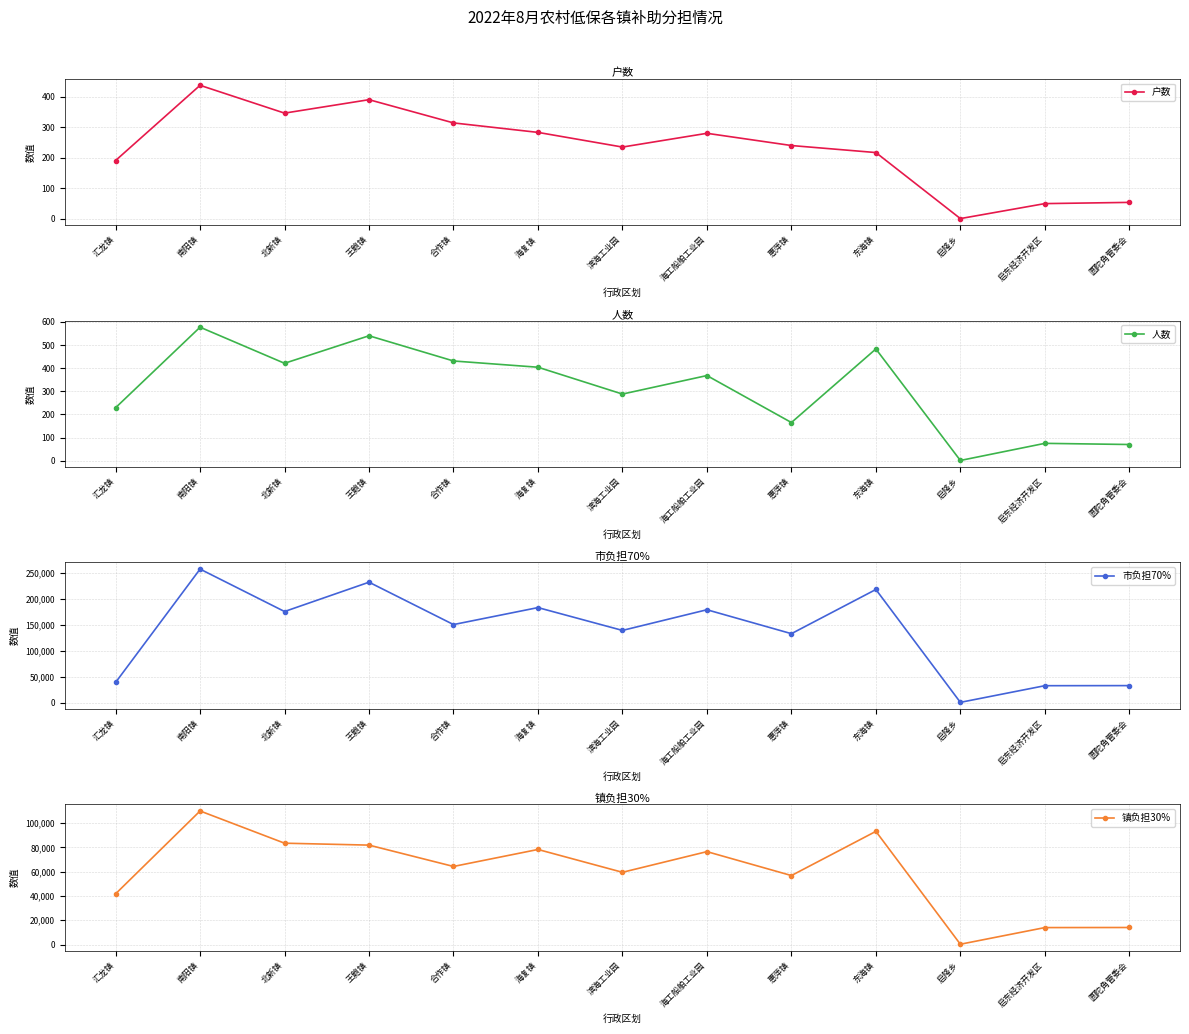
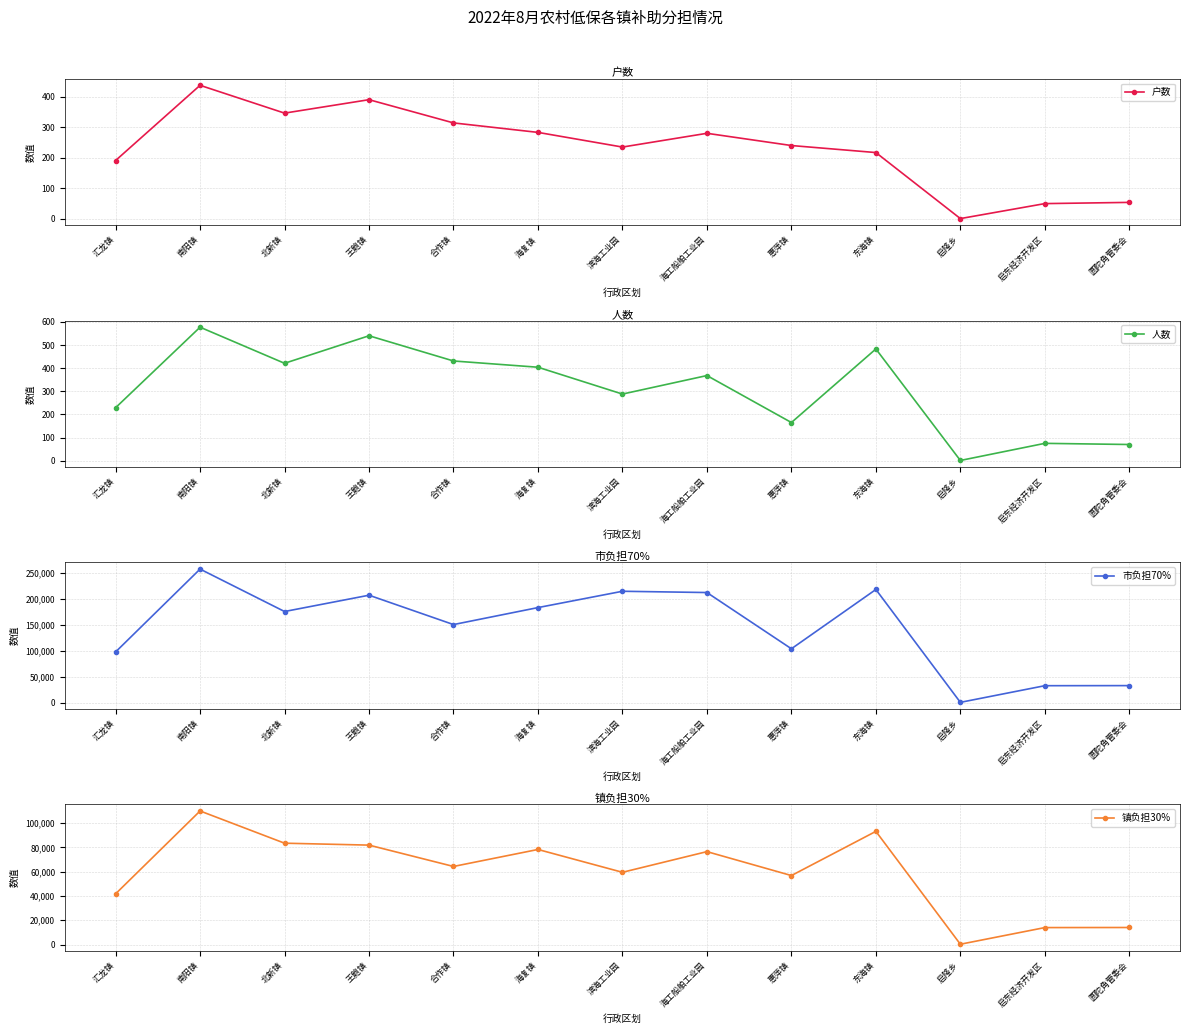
市负担70%, 汇龙镇: 40,000 -> 100,000
市负担70%, 王鲍镇: 230,000 -> 210,000
市负担70%, 滨海工业园: 140,000 -> 210,000
市负担70%, 海工船舶工业园: 180,000 -> 210,000
市负担70%, 惠萍镇: 130,000 -> 100,000
